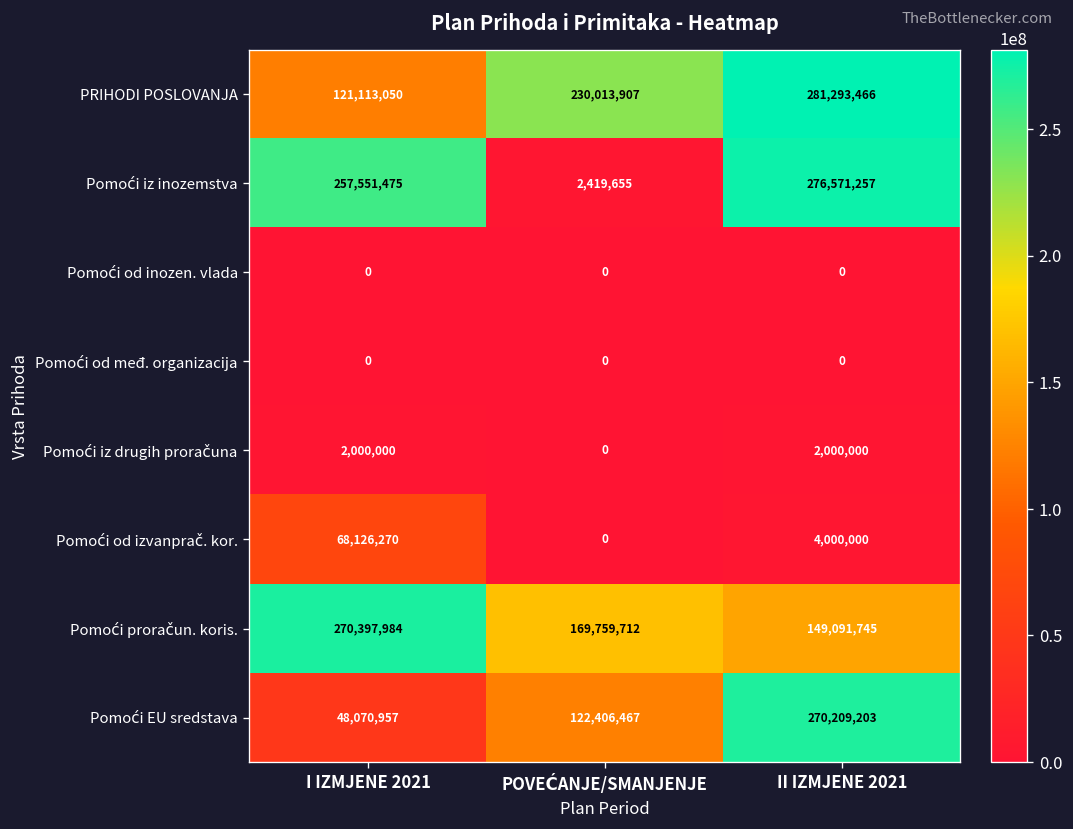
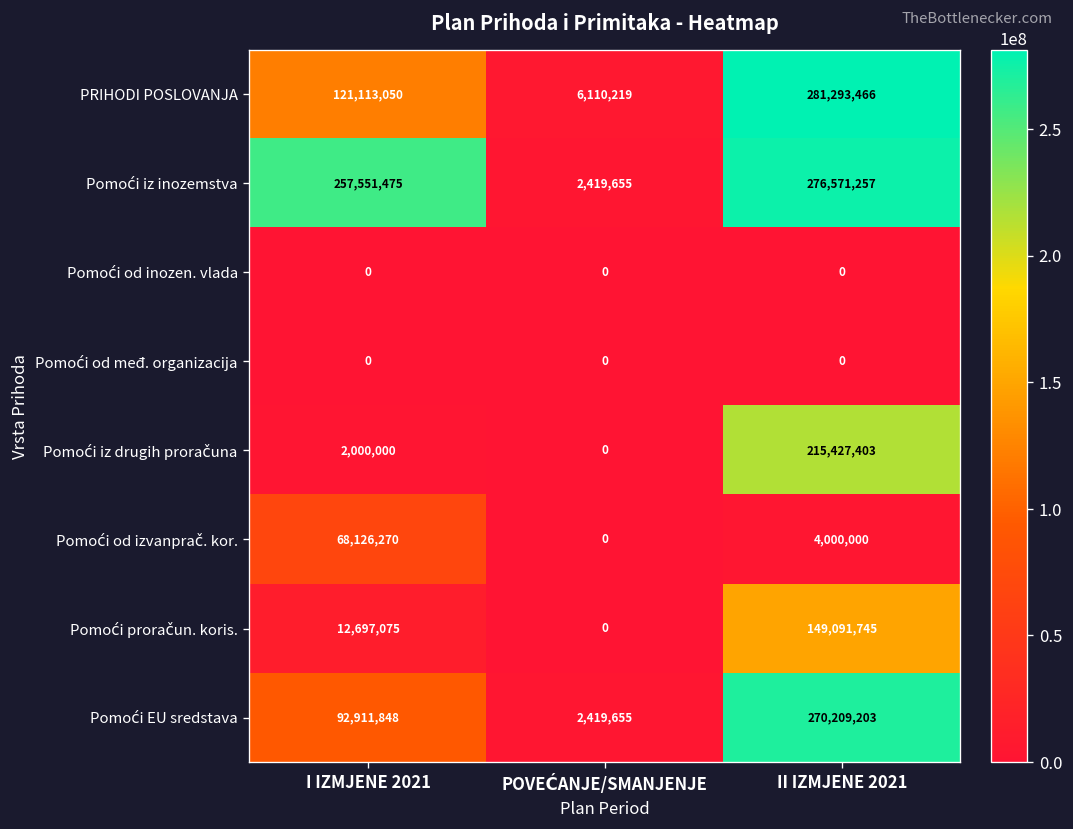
PRIHODI POSLOVANJA, POVEĆANJE/SMANJENJE: 230,013,907 -> 6,110,219
Pomoći iz drugih proračuna, II IZMJENE 2021: 2,000,000 -> 215,427,403
Pomoći proračun. koris., I IZMJENE 2021: 270,397,984 -> 12,697,075
Pomoći proračun. koris., POVEĆANJE/SMANJENJE: 169,759,712 -> 0
Pomoći EU sredstava, I IZMJENE 2021: 48,070,957 -> 92,911,848
Pomoći EU sredstava, POVEĆANJE/SMANJENJE: 122,406,467 -> 2,419,655
